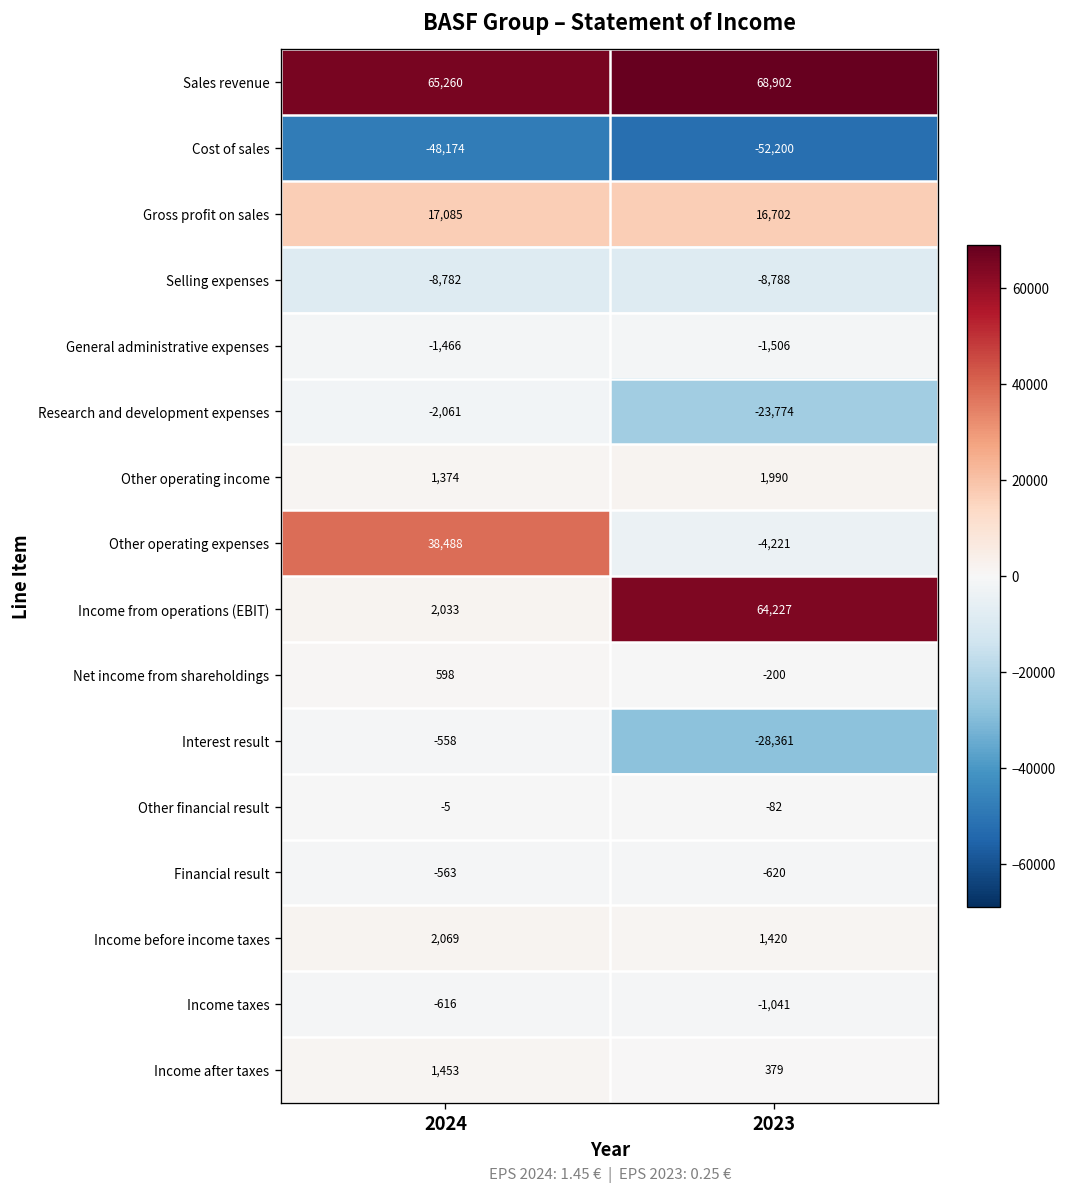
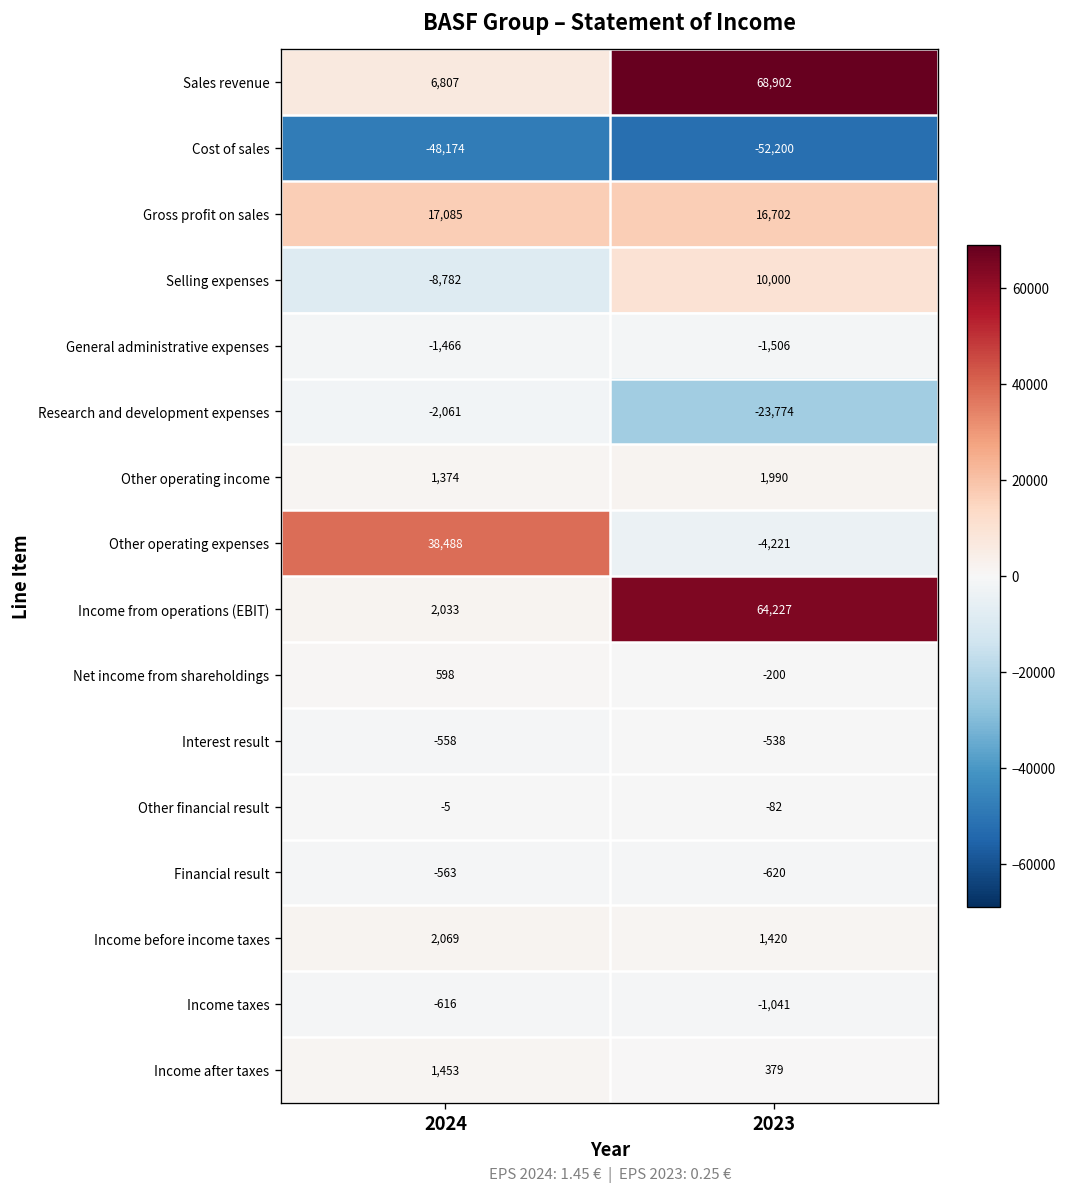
Sales revenue, 2024: 65,260 -> 6,807
Selling expenses, 2023: -8,788 -> 10,000
Interest result, 2023: -28,361 -> -538
